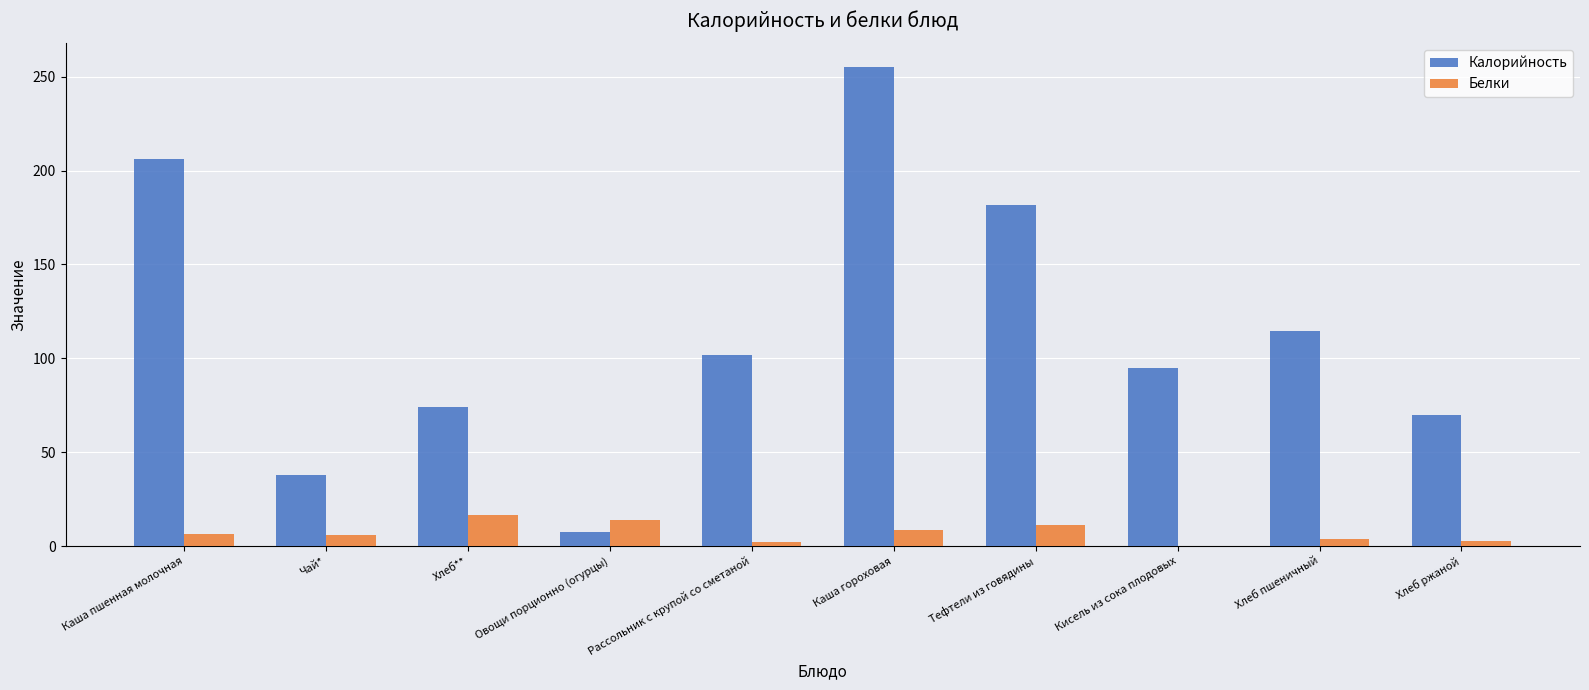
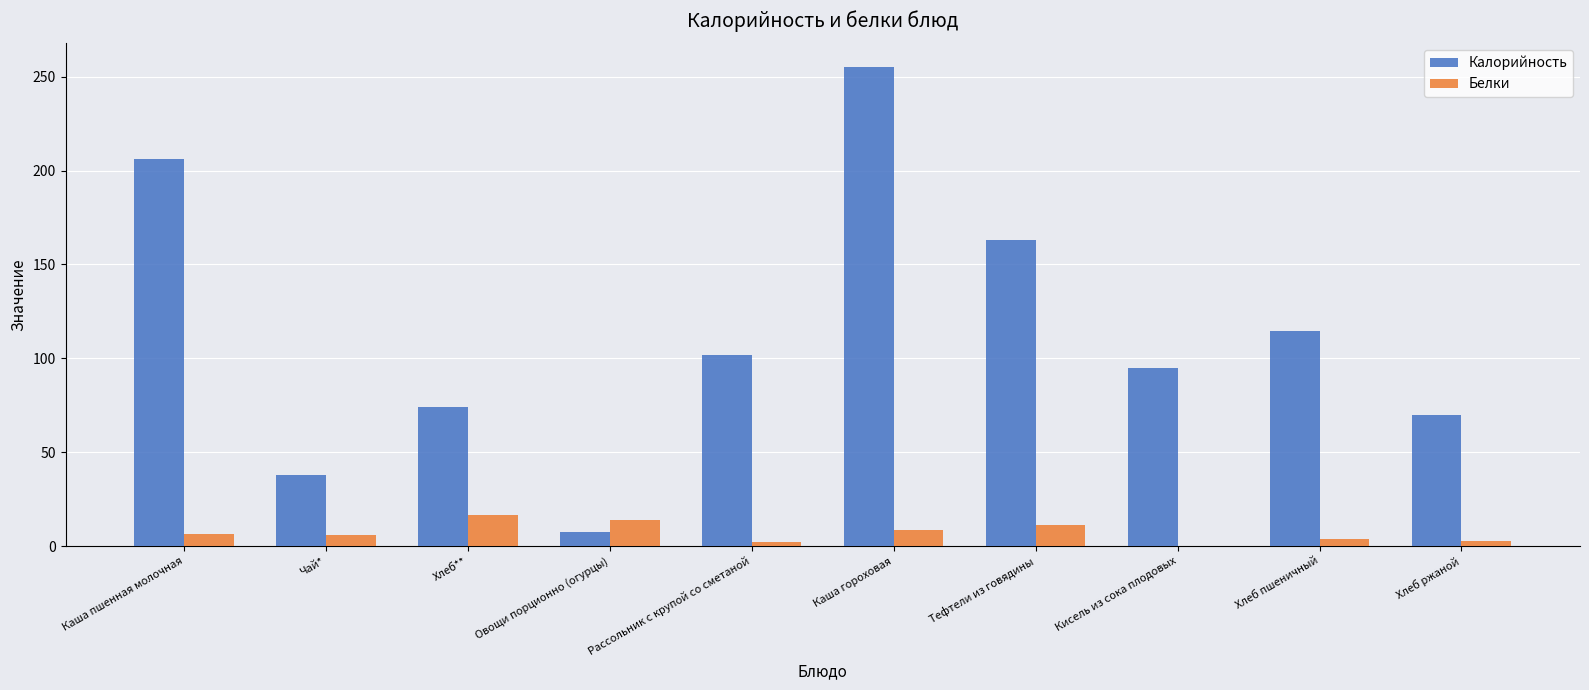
Калорийность, Тефтели из говядины: 182 -> 163
